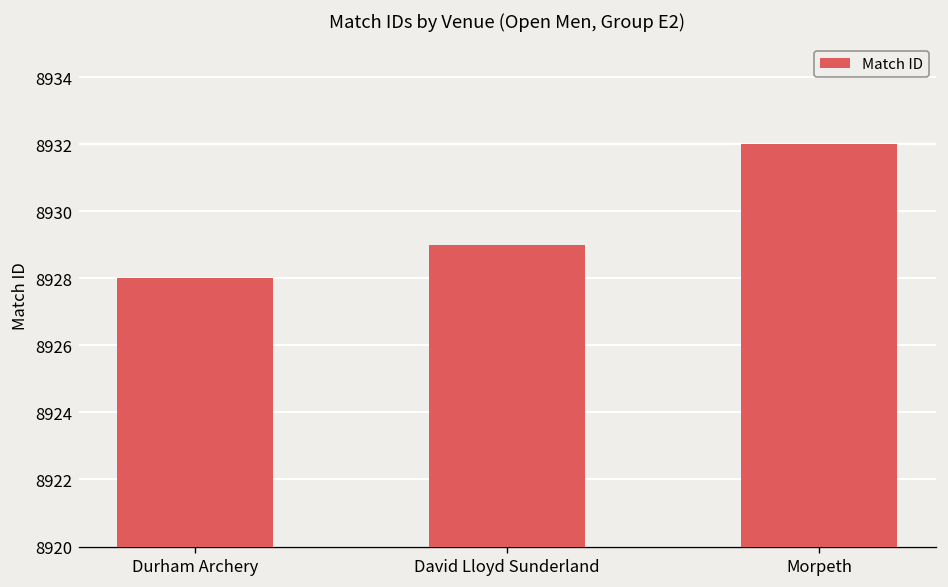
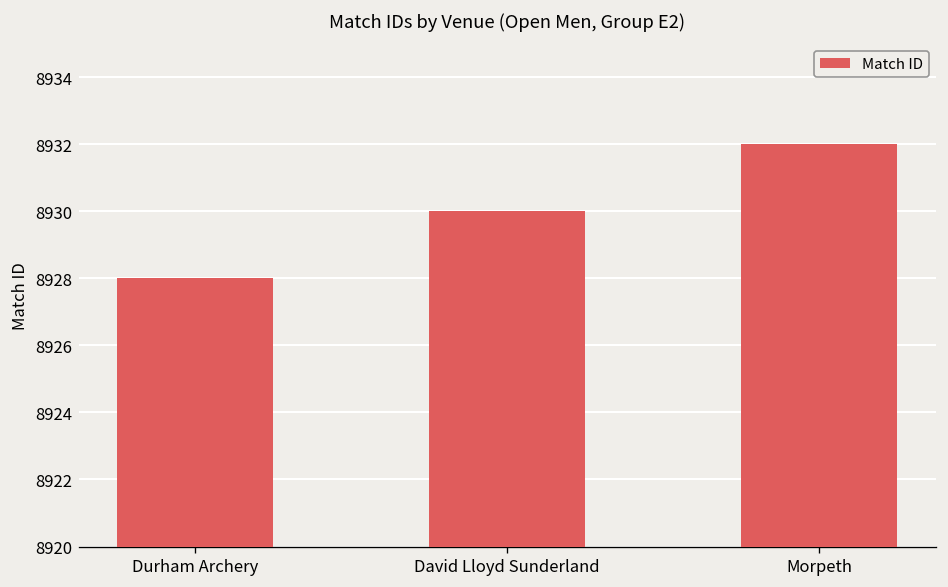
David Lloyd Sunderland: 8929 -> 8930
